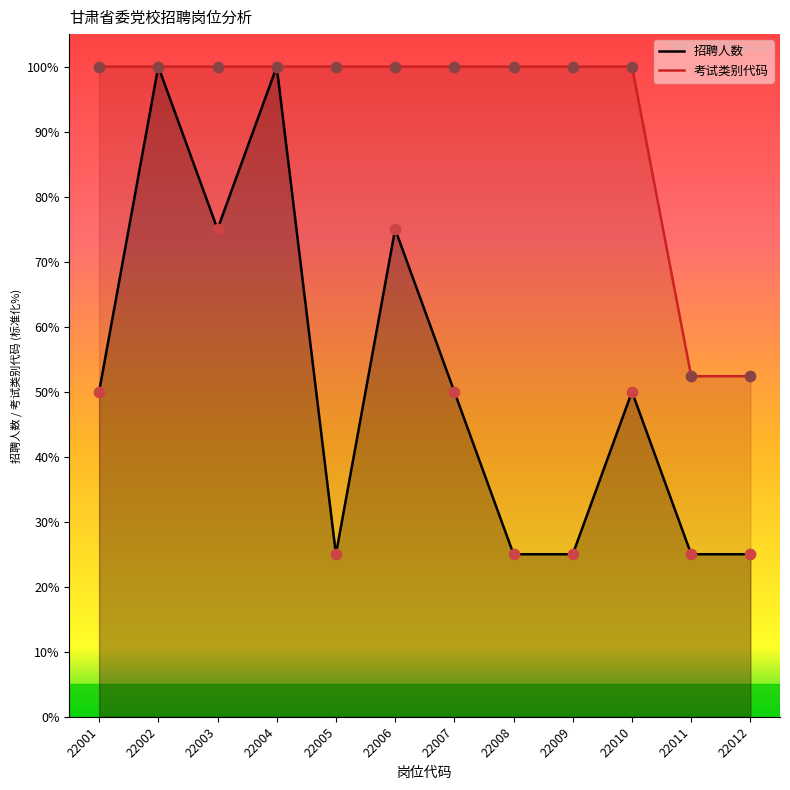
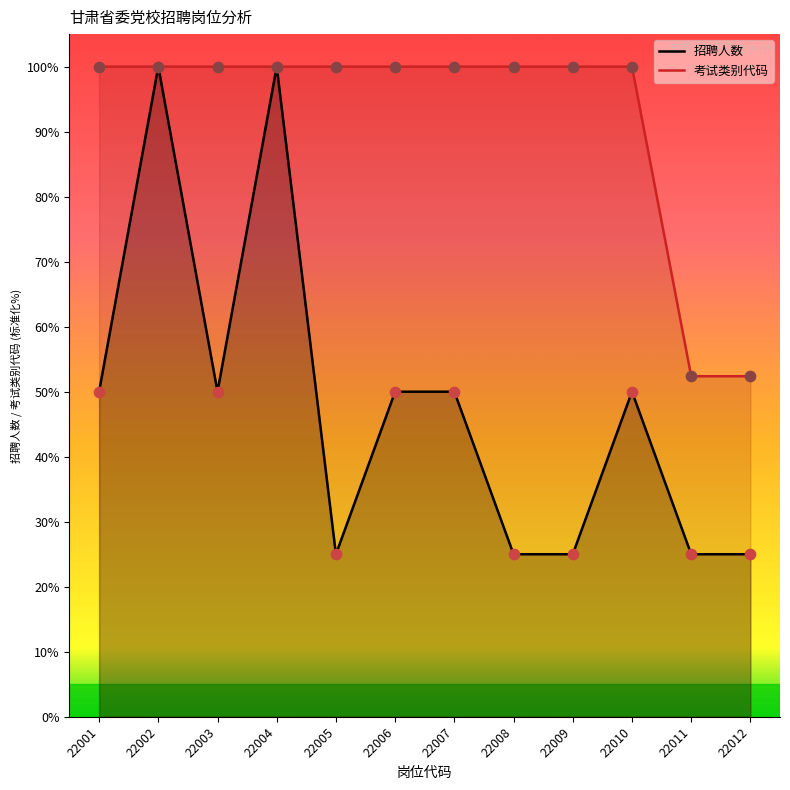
招聘人数, 22003: 75% -> 50%
招聘人数, 22006: 75% -> 50%
